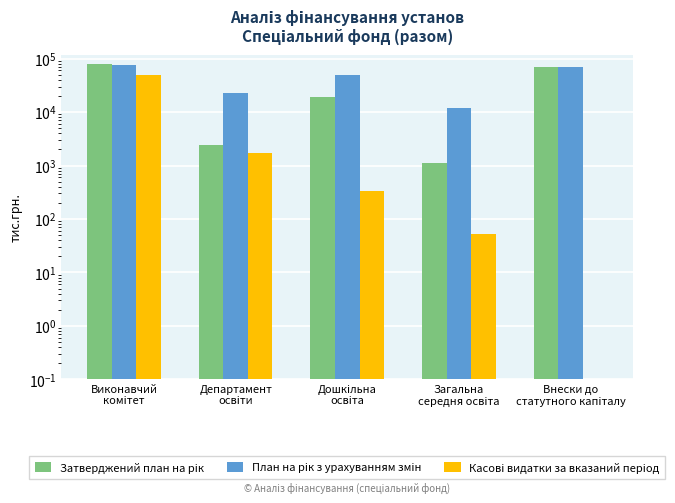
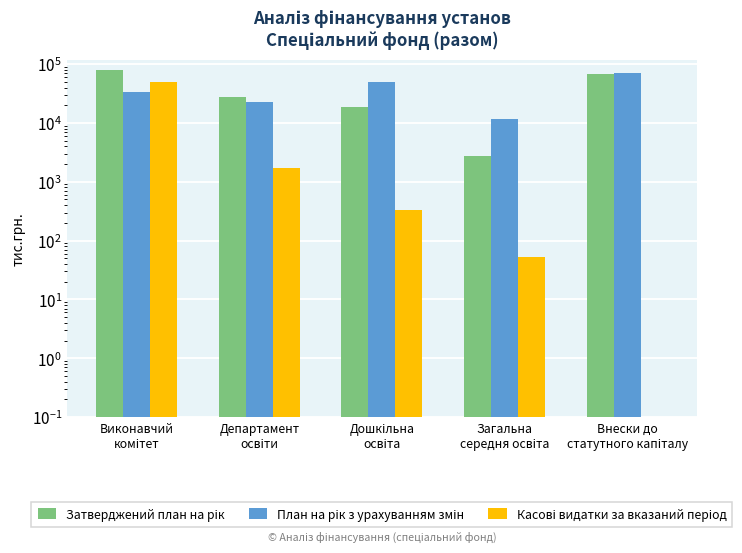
План на рік з урахуванням змін, Виконавчий комітет: 80000 -> 30000
Затверджений план на рік, Департамент освіти: 2000 -> 30000
Затверджений план на рік, Загальна середня освіта: 1100 -> 3000
